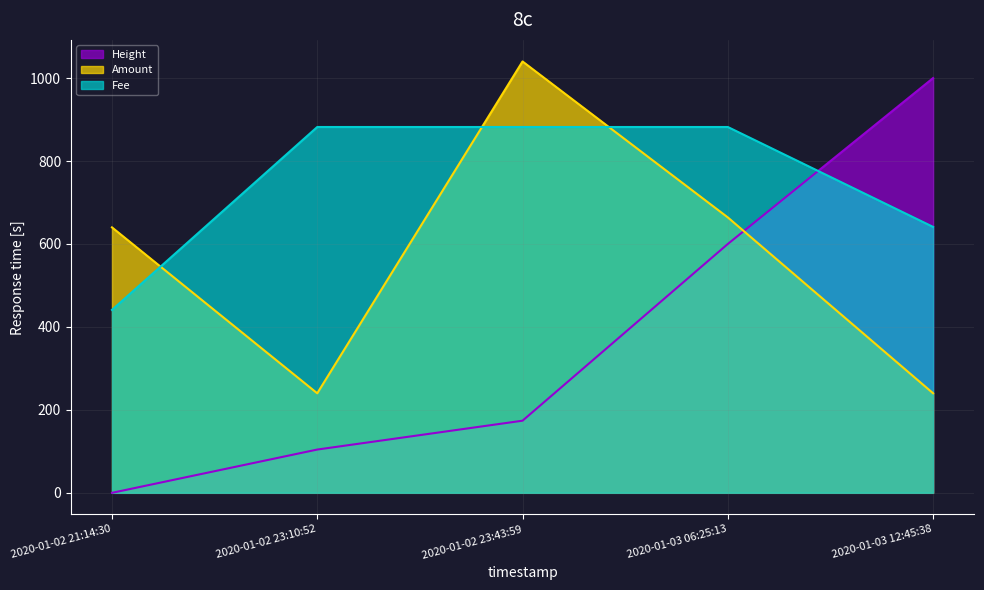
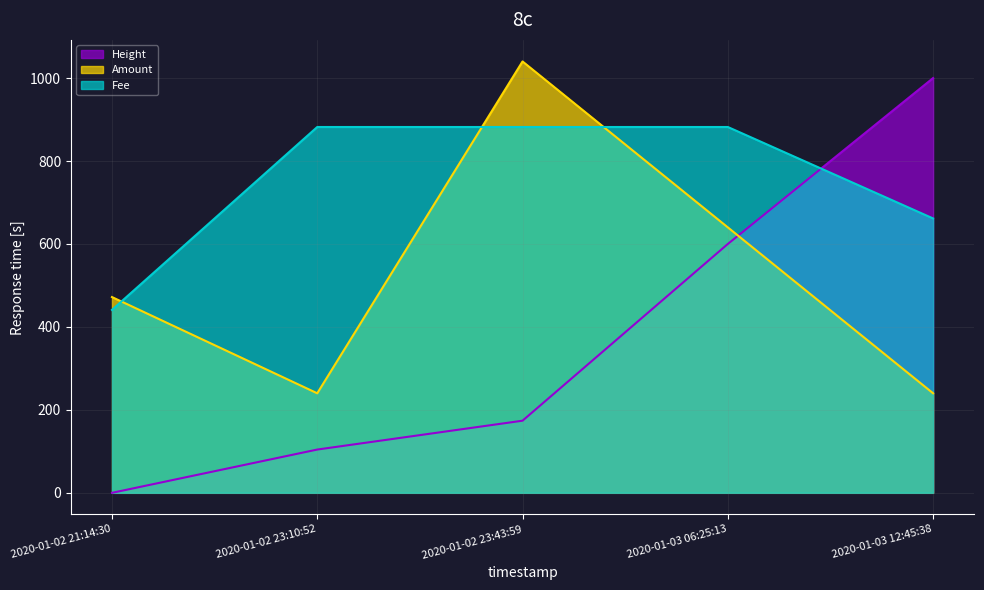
Amount, 2020-01-02 21:14:30: 640 -> 470
Amount, 2020-01-03 06:25:13: 660 -> 640
Fee, 2020-01-03 12:45:38: 640 -> 660
